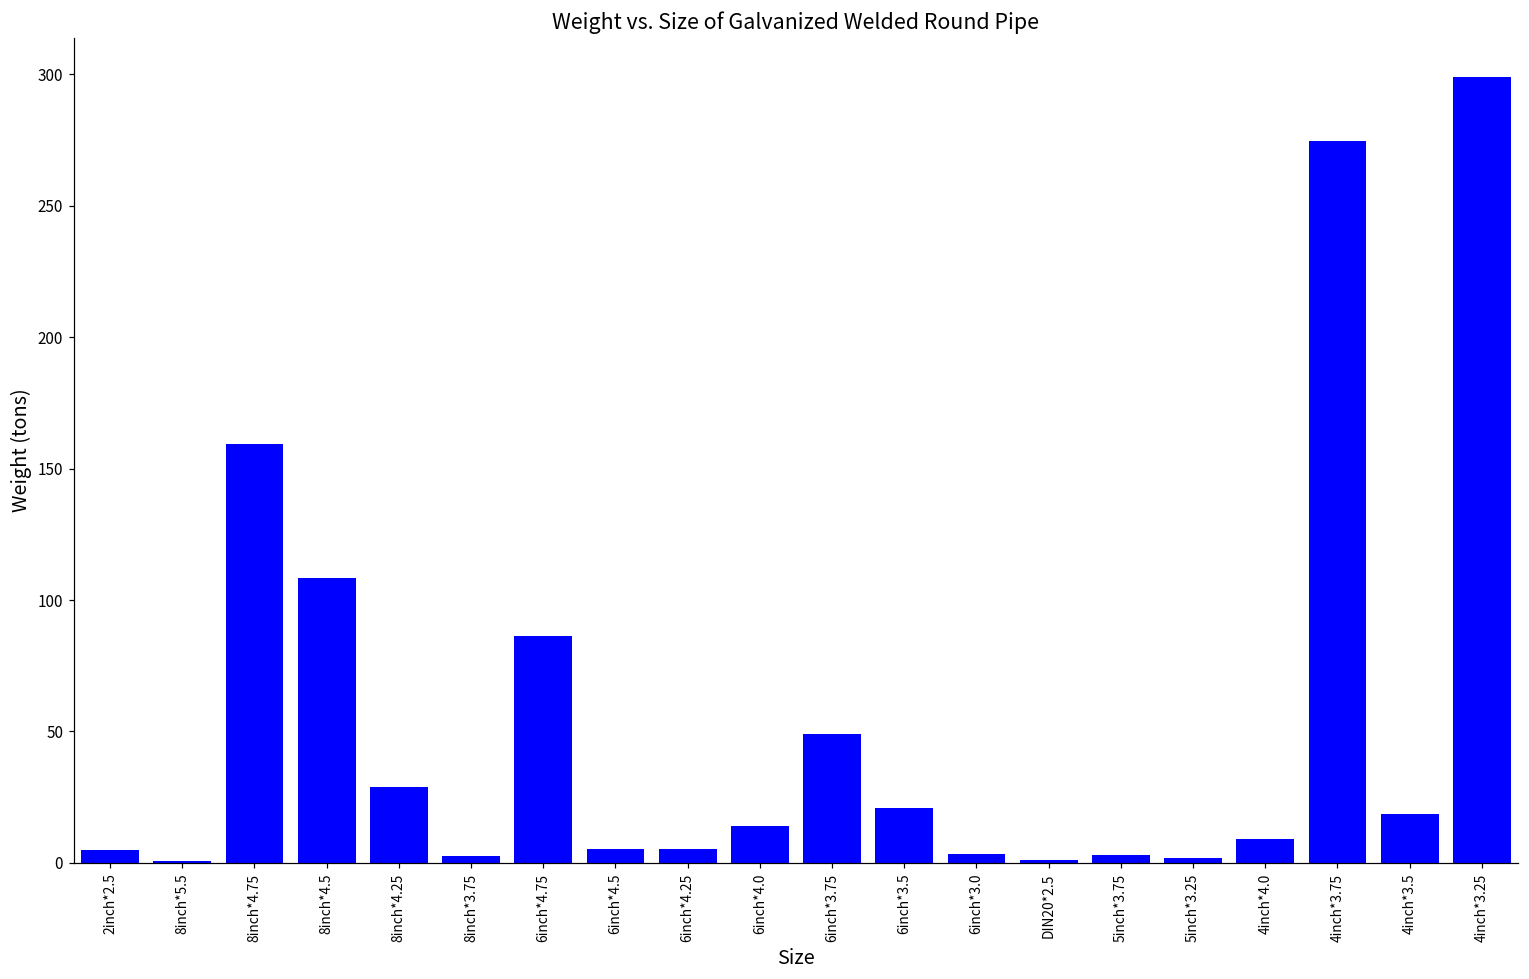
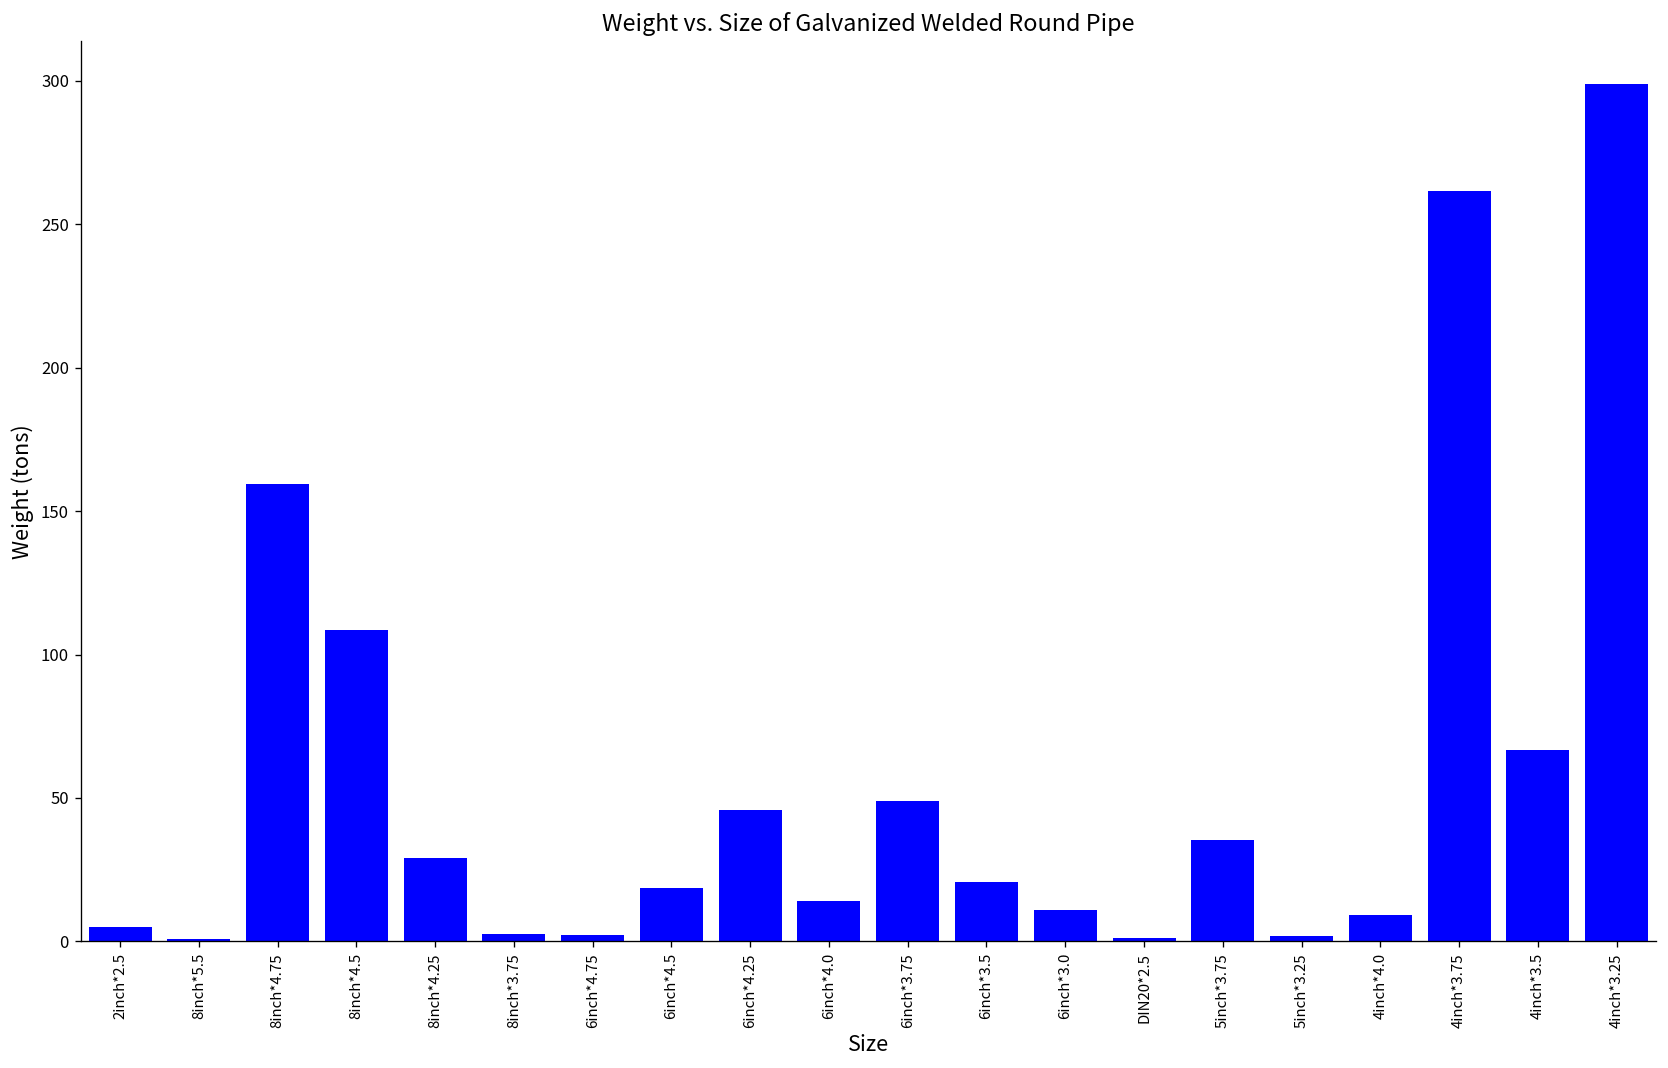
6inch*4.75: 86 -> 2
6inch*4.5: 5 -> 18
6inch*4.25: 5 -> 46
6inch*3.0: 3 -> 11
5inch*3.75: 3 -> 35
4inch*3.75: 274 -> 262
4inch*3.5: 19 -> 67
